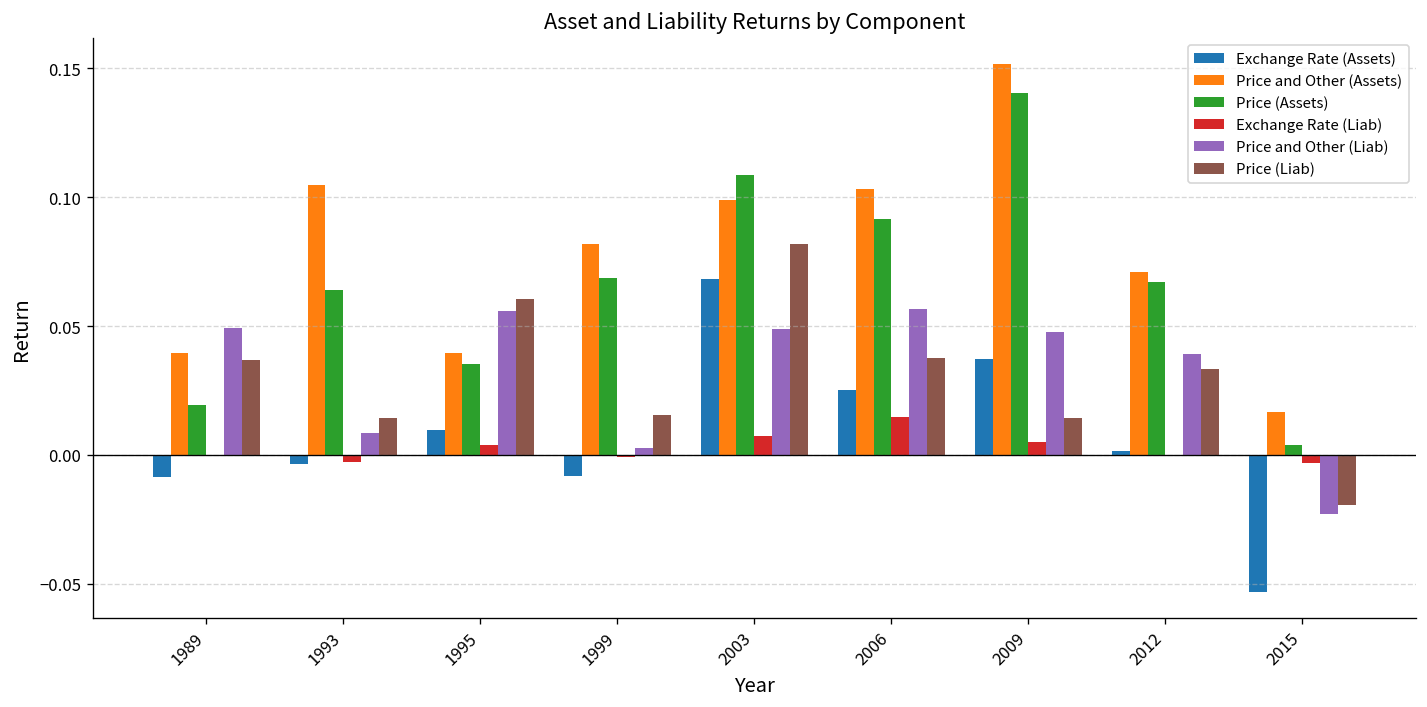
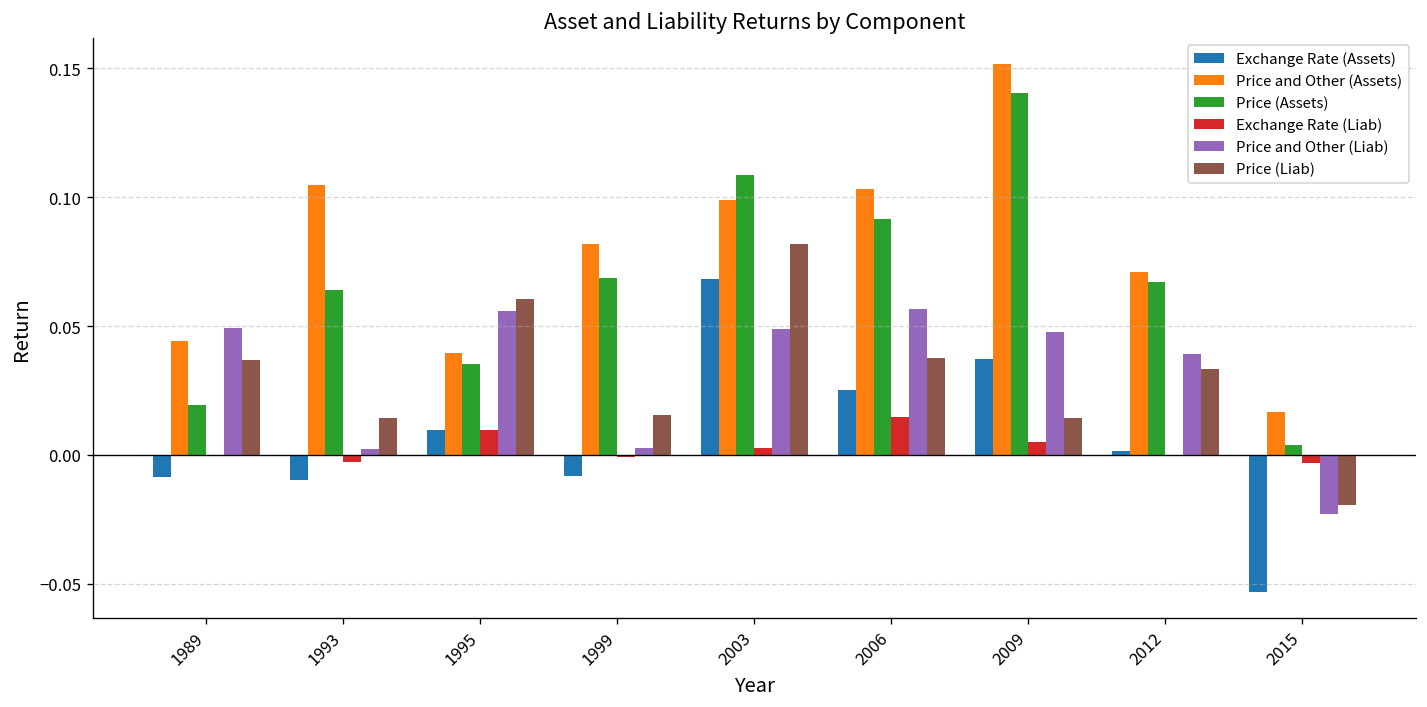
Price and Other (Assets), 1989: 0.040 -> 0.044
Exchange Rate (Assets), 1993: -0.004 -> -0.010
Price and Other (Liab), 1993: 0.009 -> 0.002
Exchange Rate (Liab), 1995: 0.004 -> 0.010
Exchange Rate (Liab), 2003: 0.007 -> 0.003
